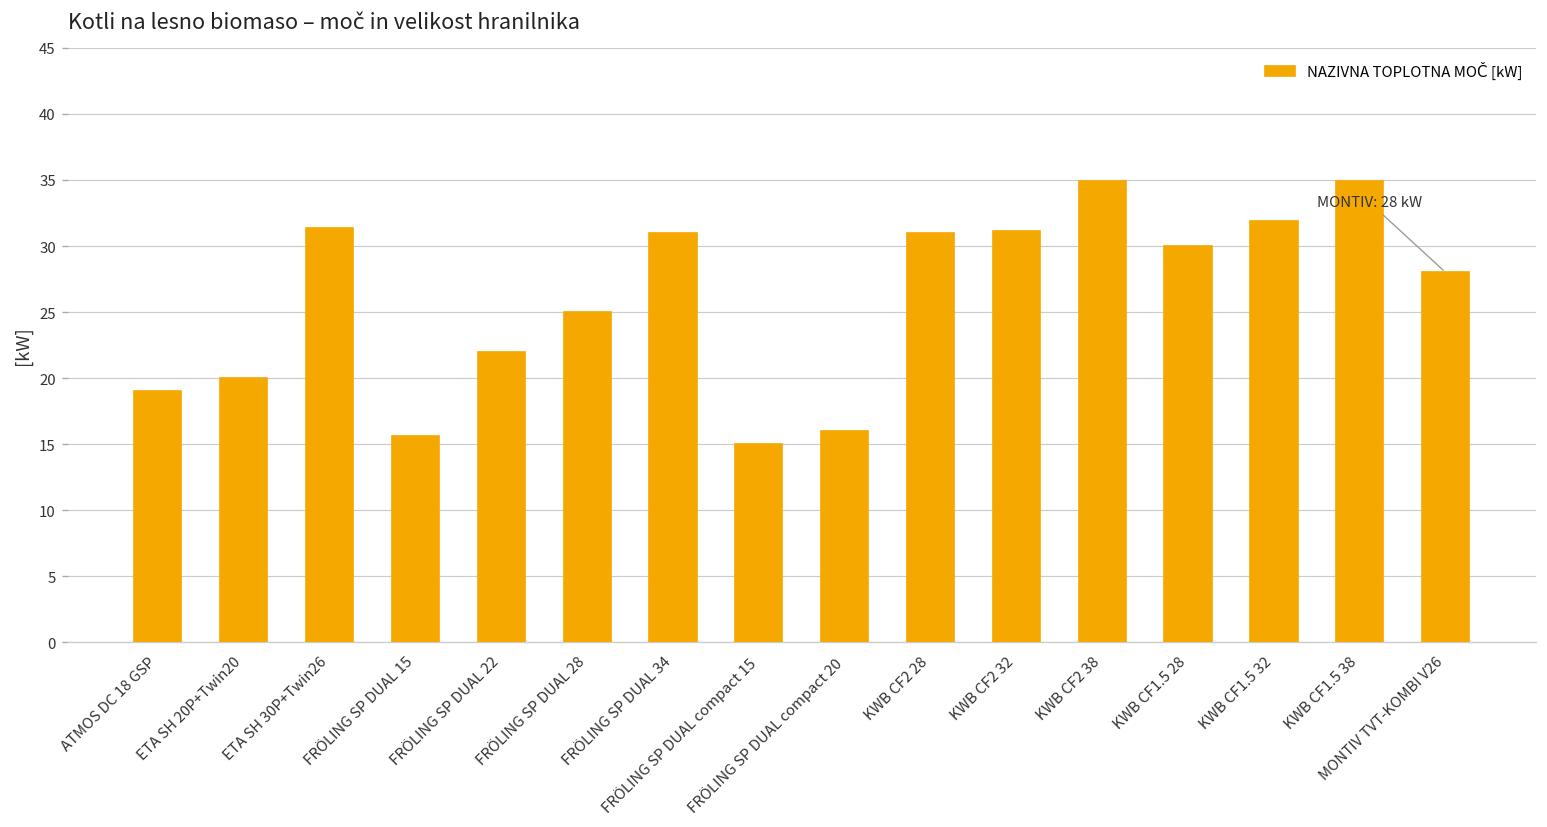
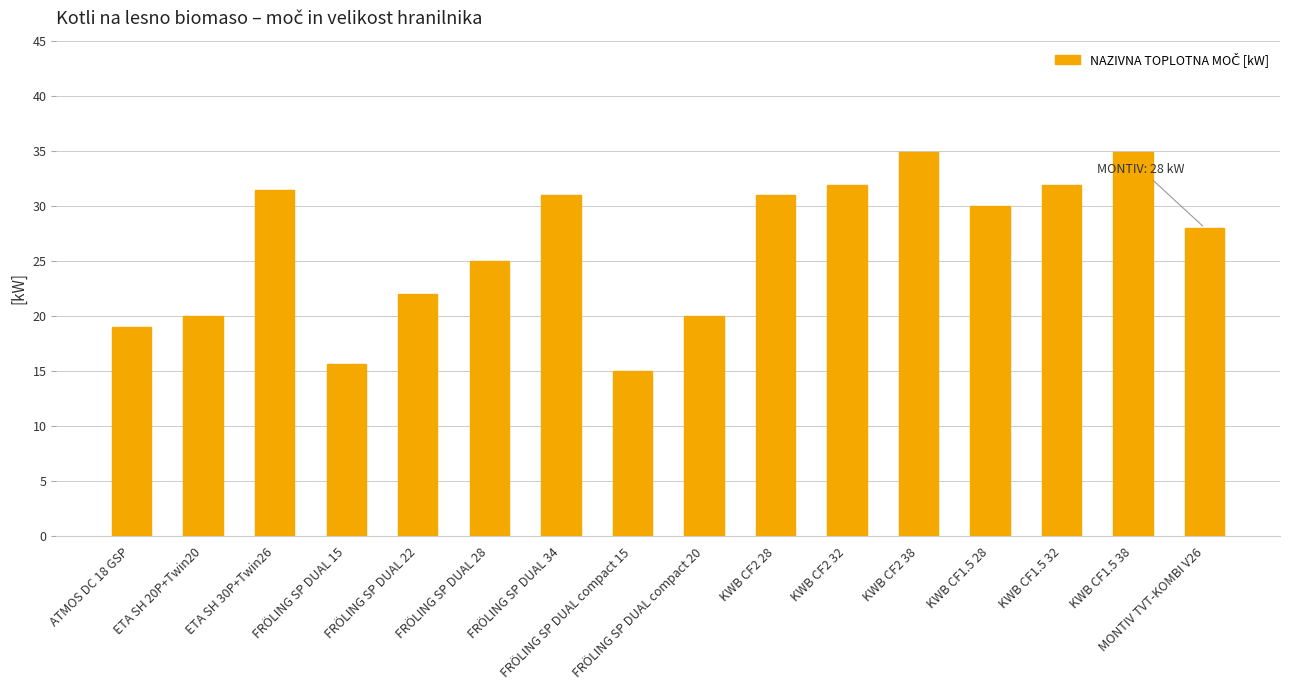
FRÖLING SP DUAL compact 20: 16 -> 20
KWB CF2 32: 31.1 -> 31.9
